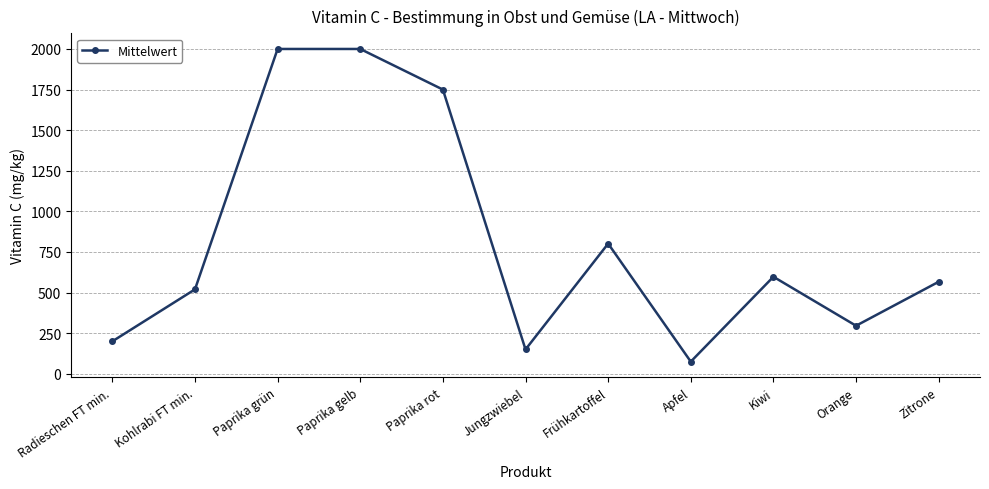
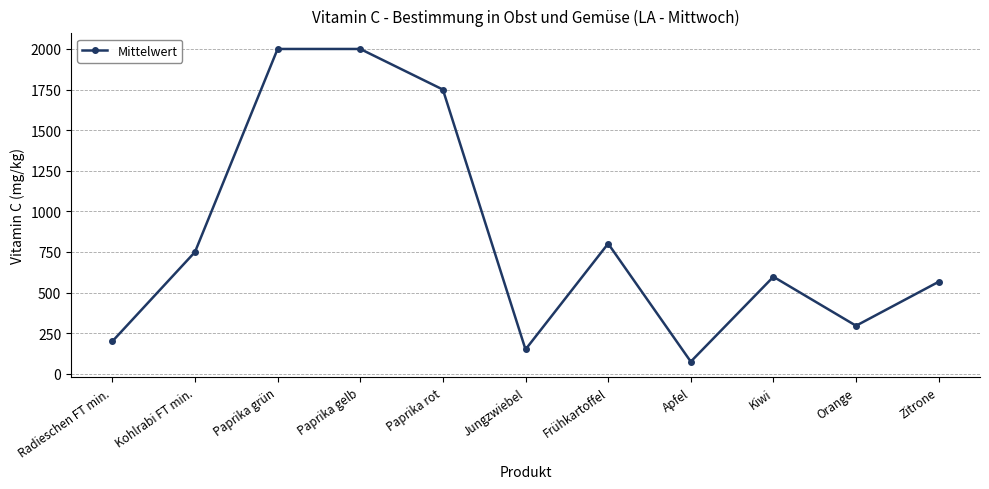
Kohlrabi FT min.: 520 -> 750
